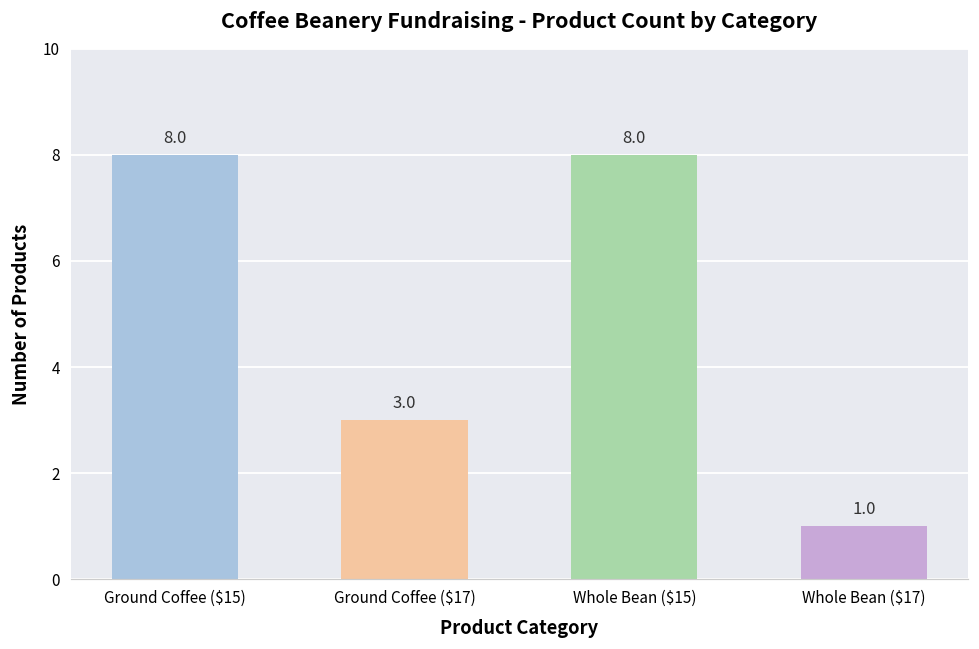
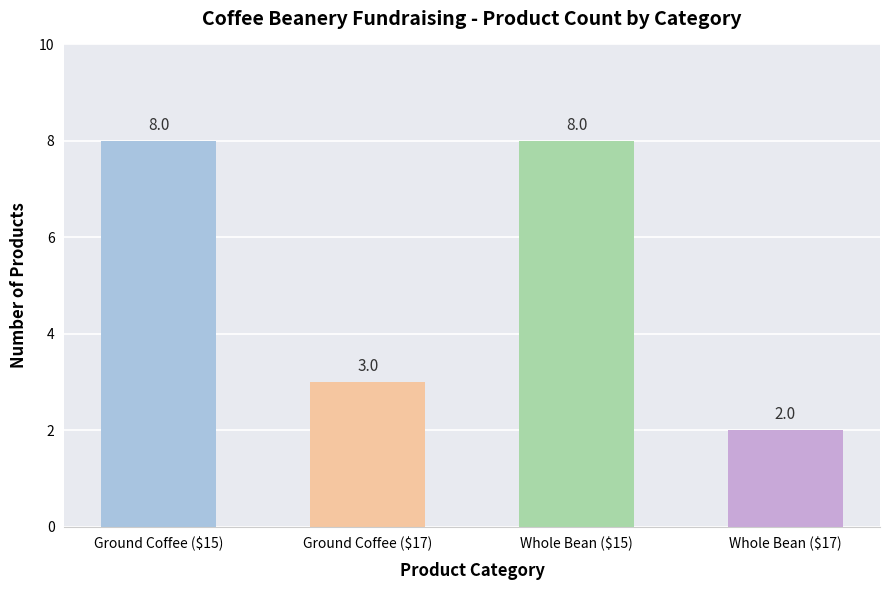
Whole Bean ($17): 1.0 -> 2.0
